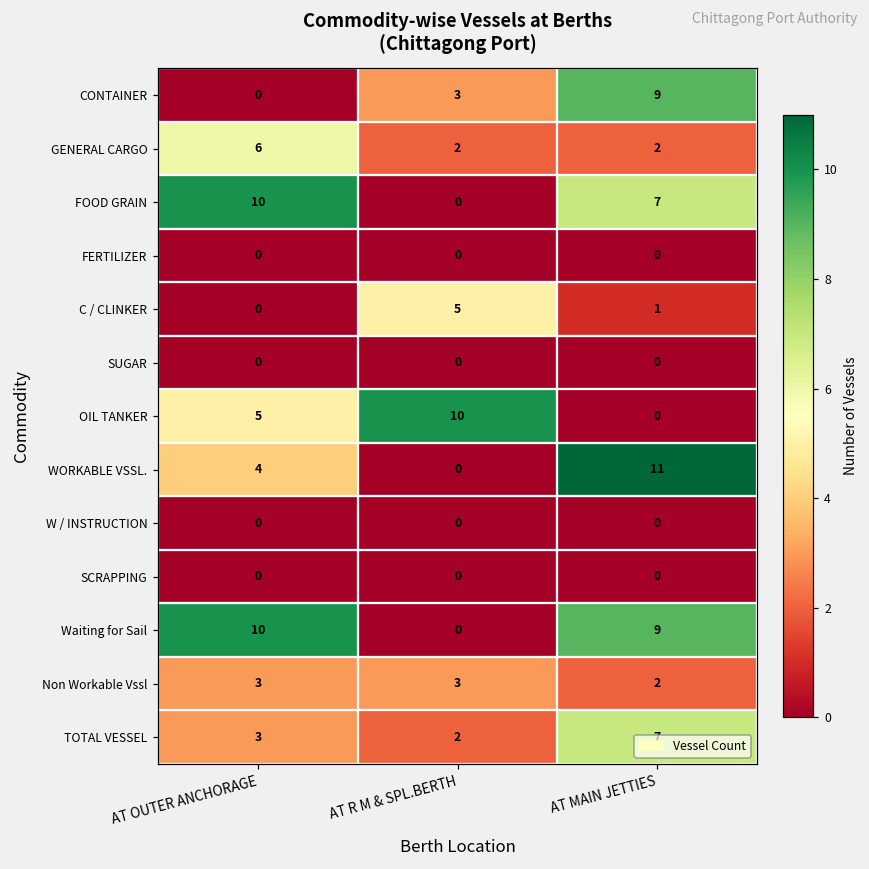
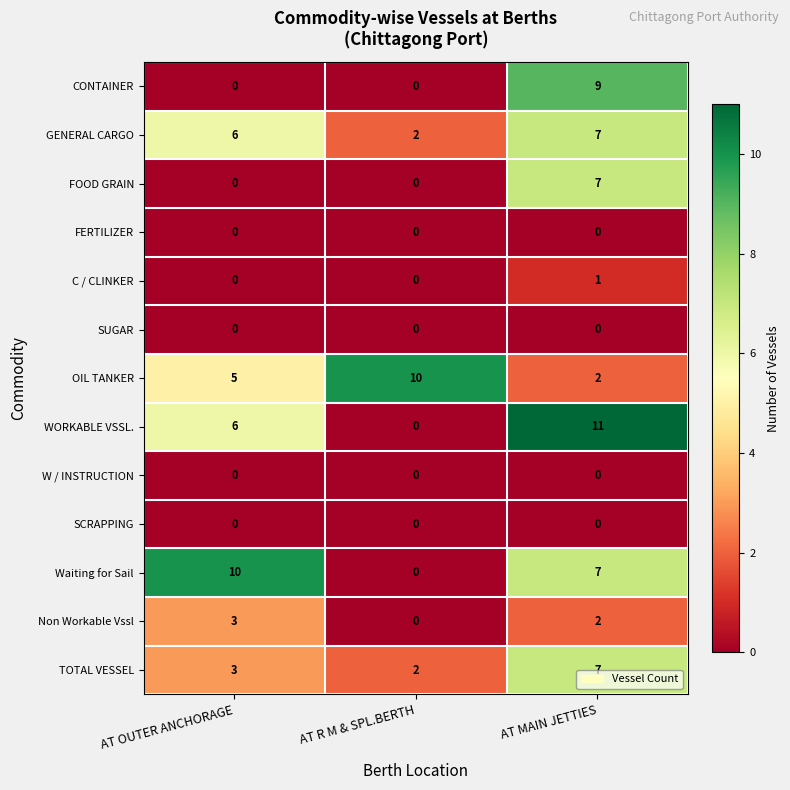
CONTAINER, AT R M & SPL.BERTH: 3 -> 0
GENERAL CARGO, AT MAIN JETTIES: 2 -> 7
FOOD GRAIN, AT OUTER ANCHORAGE: 10 -> 0
C / CLINKER, AT R M & SPL.BERTH: 5 -> 0
OIL TANKER, AT MAIN JETTIES: 0 -> 2
WORKABLE VSSL., AT OUTER ANCHORAGE: 4 -> 6
Waiting for Sail, AT MAIN JETTIES: 9 -> 7
Non Workable Vssl, AT R M & SPL.BERTH: 3 -> 0
